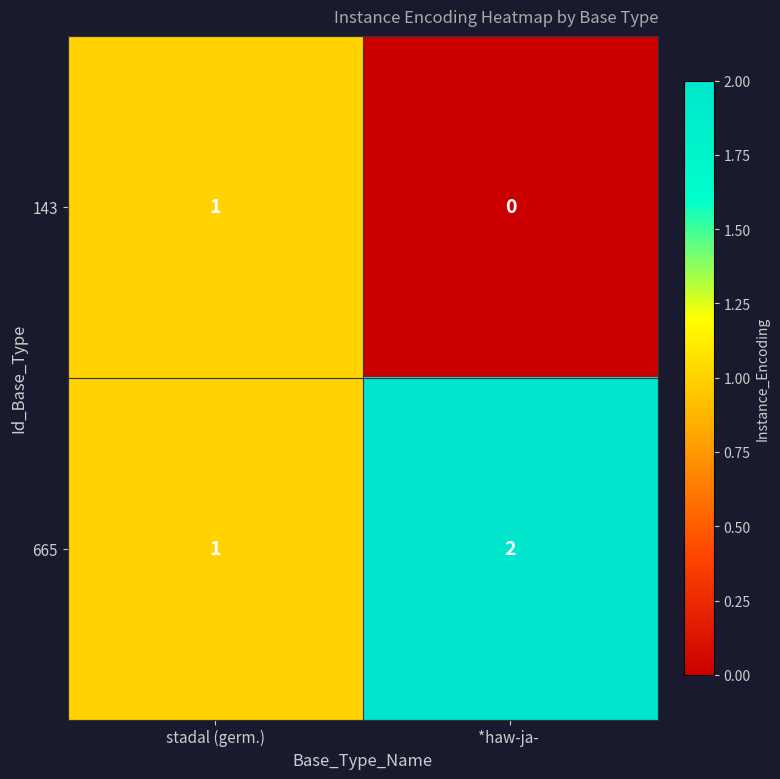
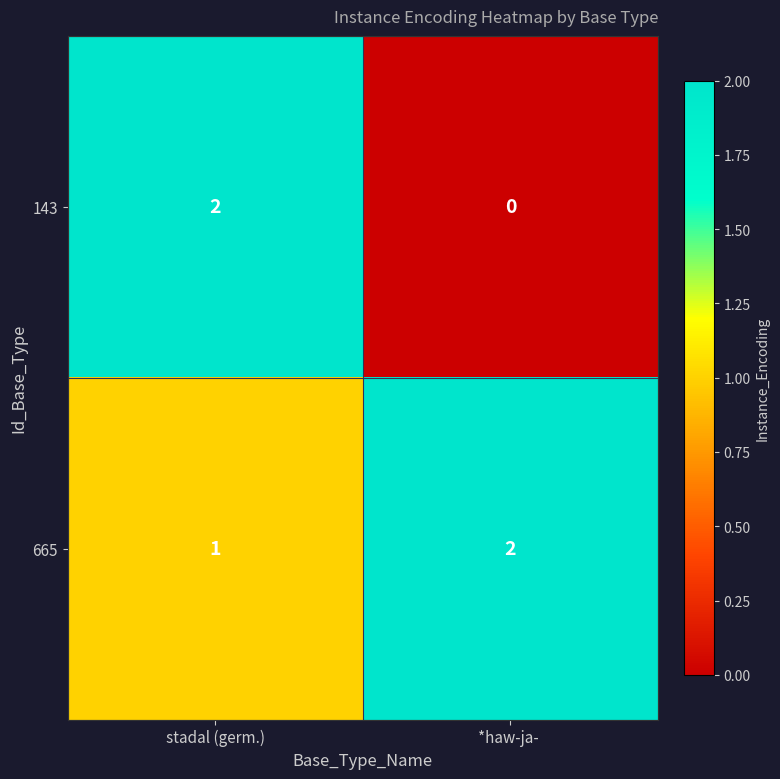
143, stadal (germ.): 1 -> 2
